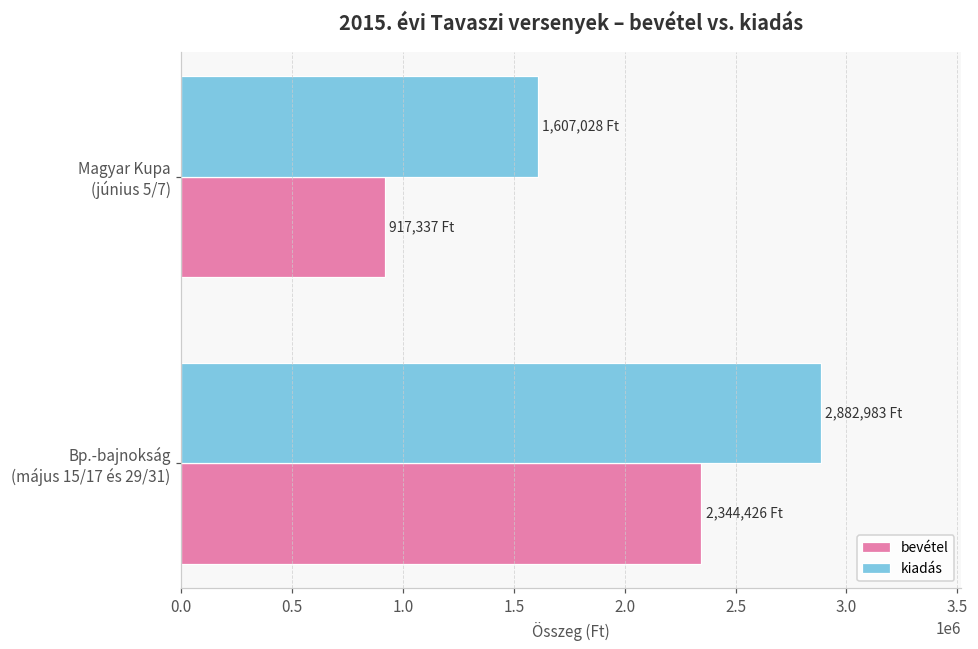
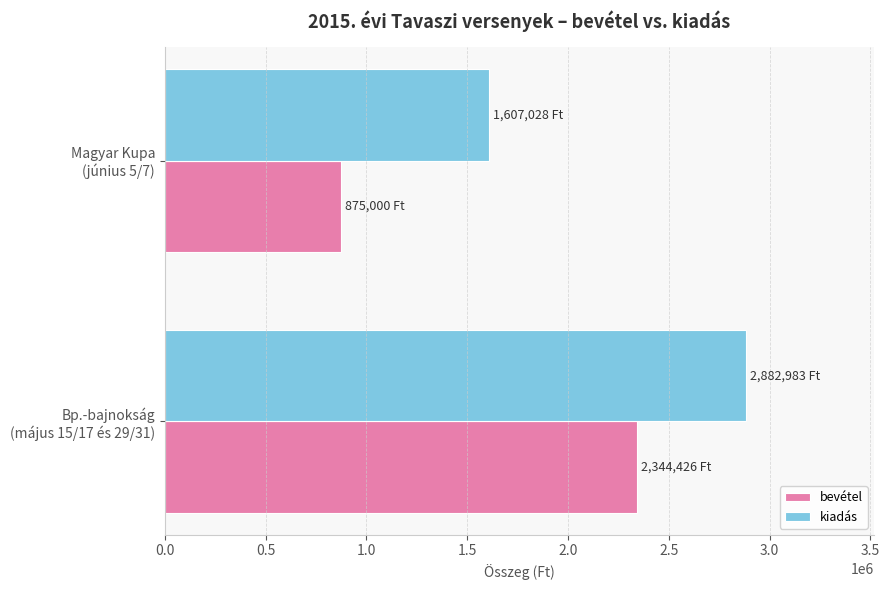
bevétel, Magyar Kupa (június 5/7): 917,337 -> 875,000
